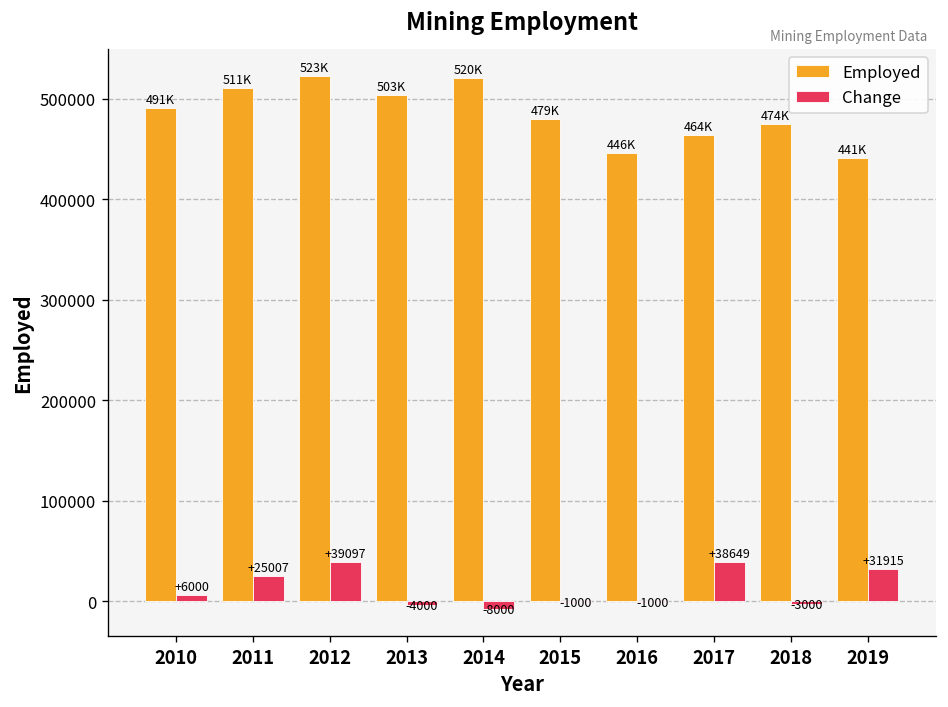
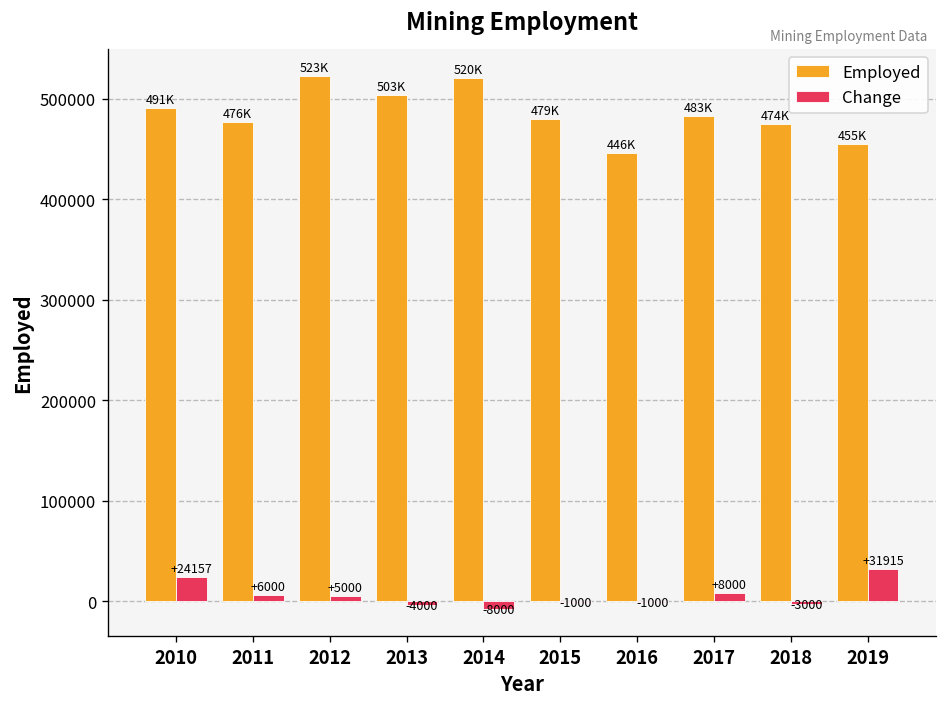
Change, 2010: +6000 -> +24157
Employed, 2011: 511K -> 476K
Change, 2011: +25007 -> +6000
Change, 2012: +39097 -> +5000
Employed, 2017: 464K -> 483K
Change, 2017: +38649 -> +8000
Employed, 2019: 441K -> 455K
